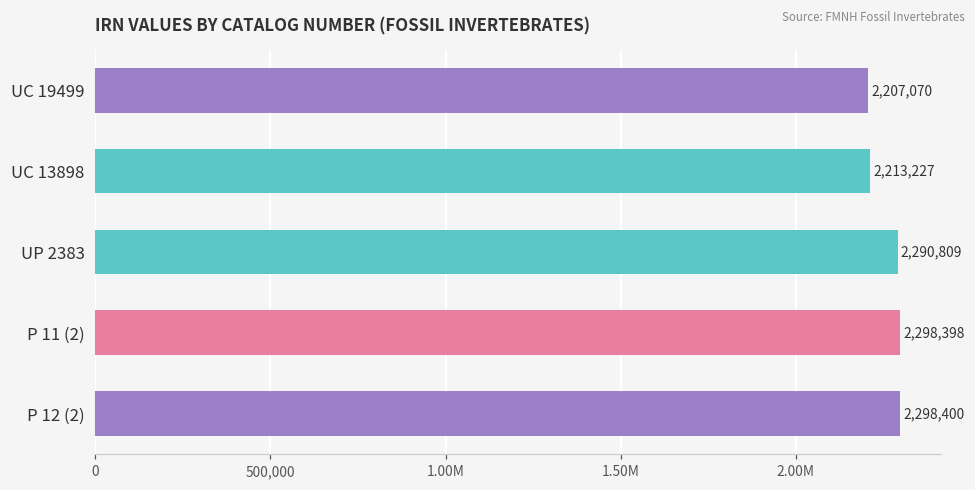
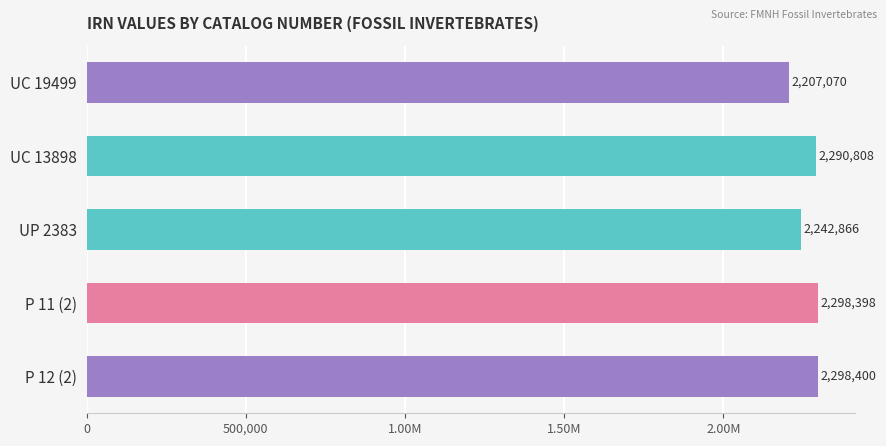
UC 13898: 2,213,227 -> 2,290,808
UP 2383: 2,290,809 -> 2,242,866
